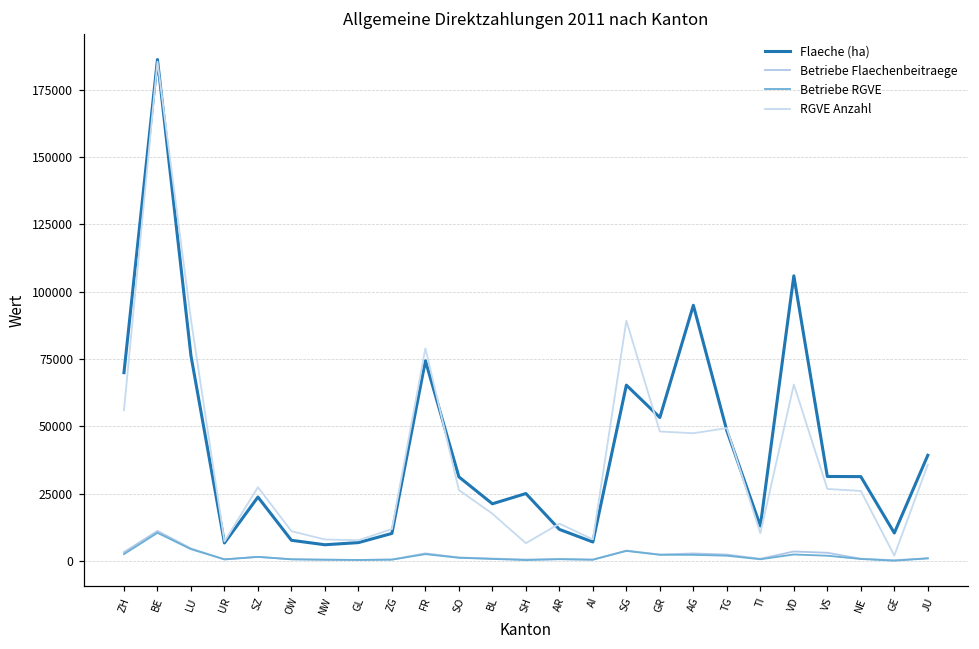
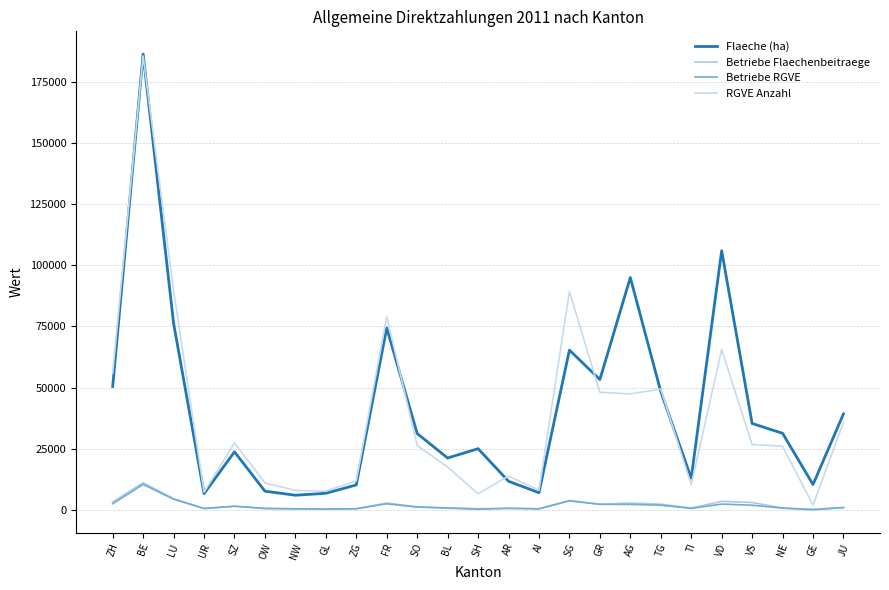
Flaeche (ha), ZH: 70000 -> 50000
Flaeche (ha), VS: 31000 -> 35000
